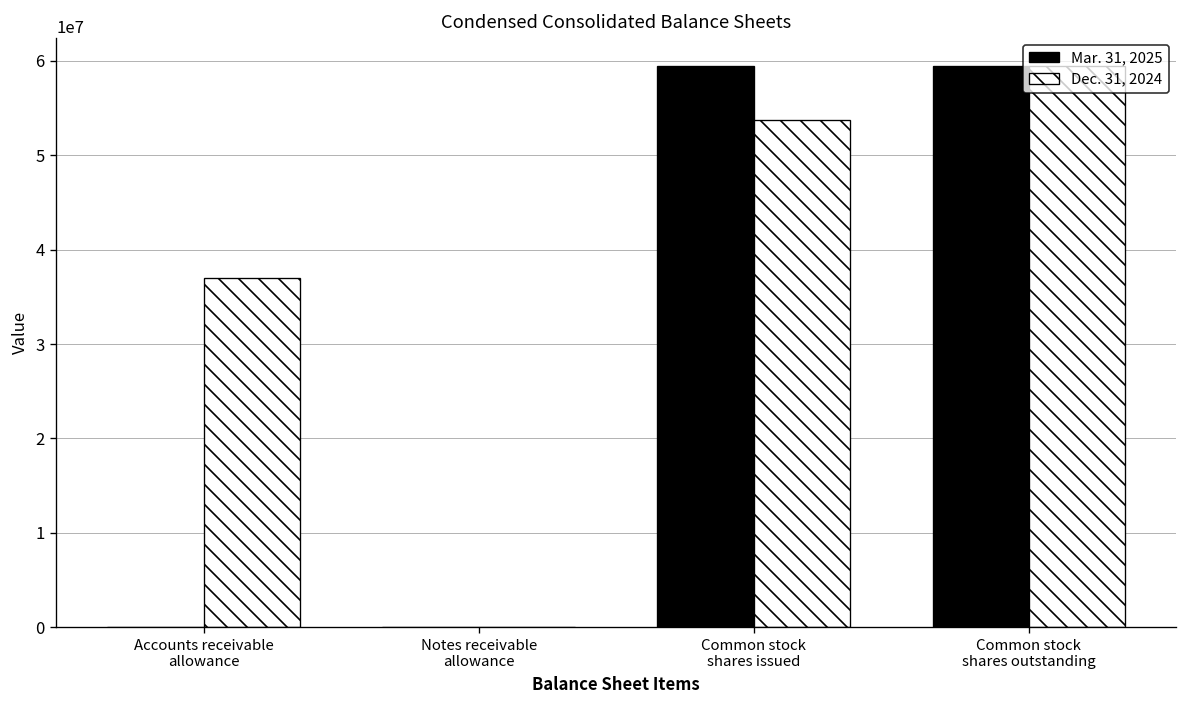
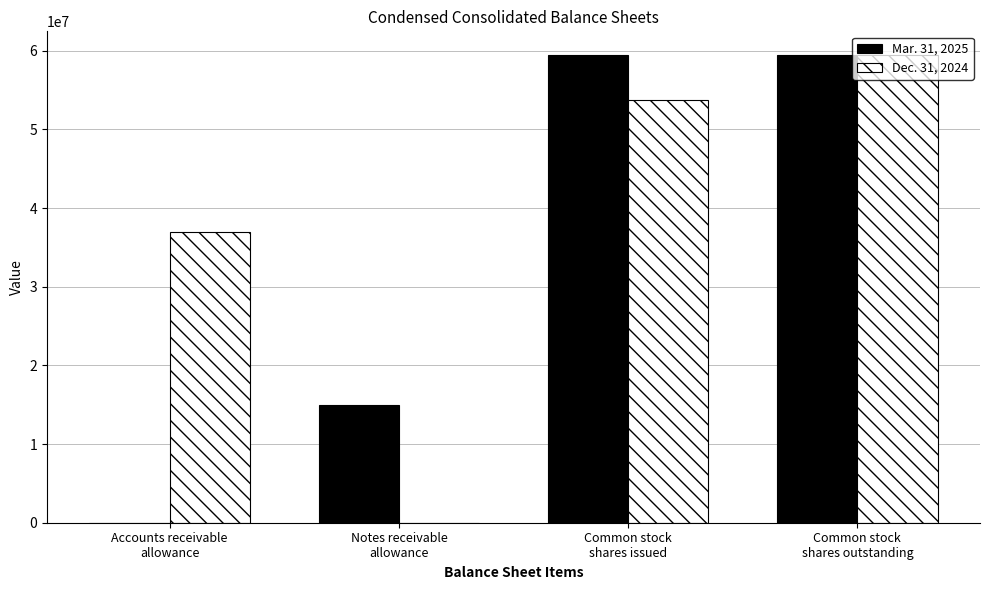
Mar. 31, 2025, Notes receivable allowance: 0 -> 15000000
